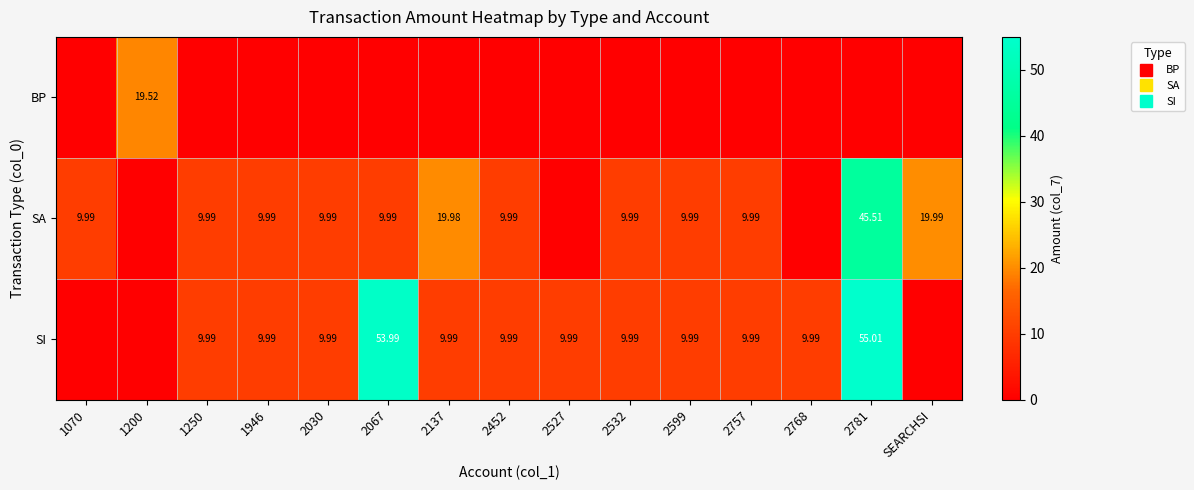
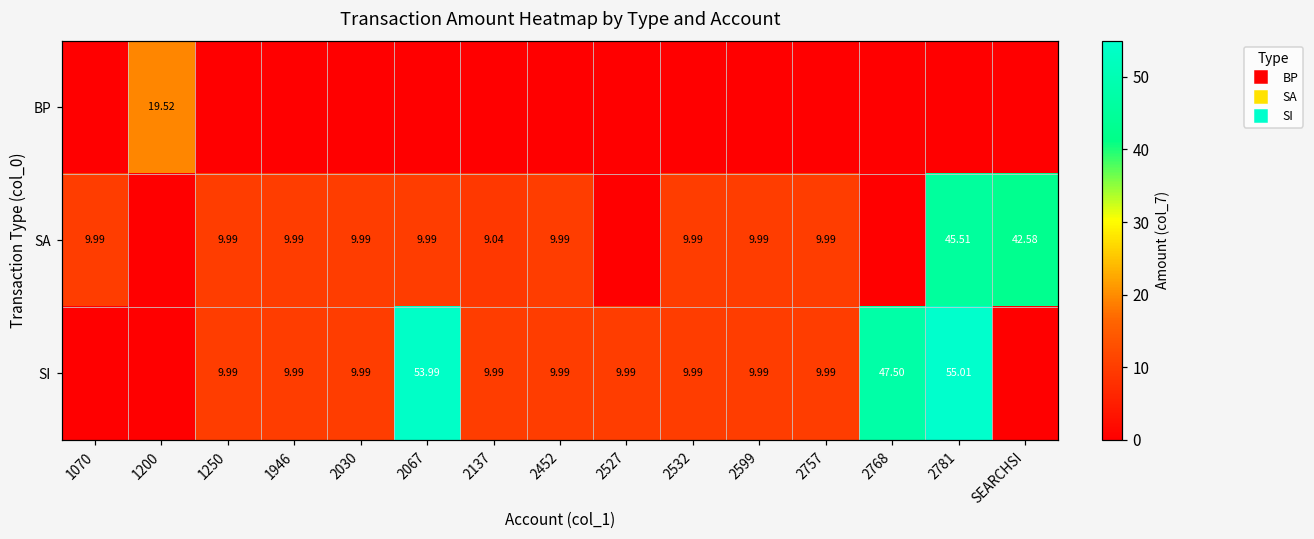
SA, 2137: 19.98 -> 9.04
SA, SEARCHSI: 19.99 -> 42.58
SI, 2768: 9.99 -> 47.50
